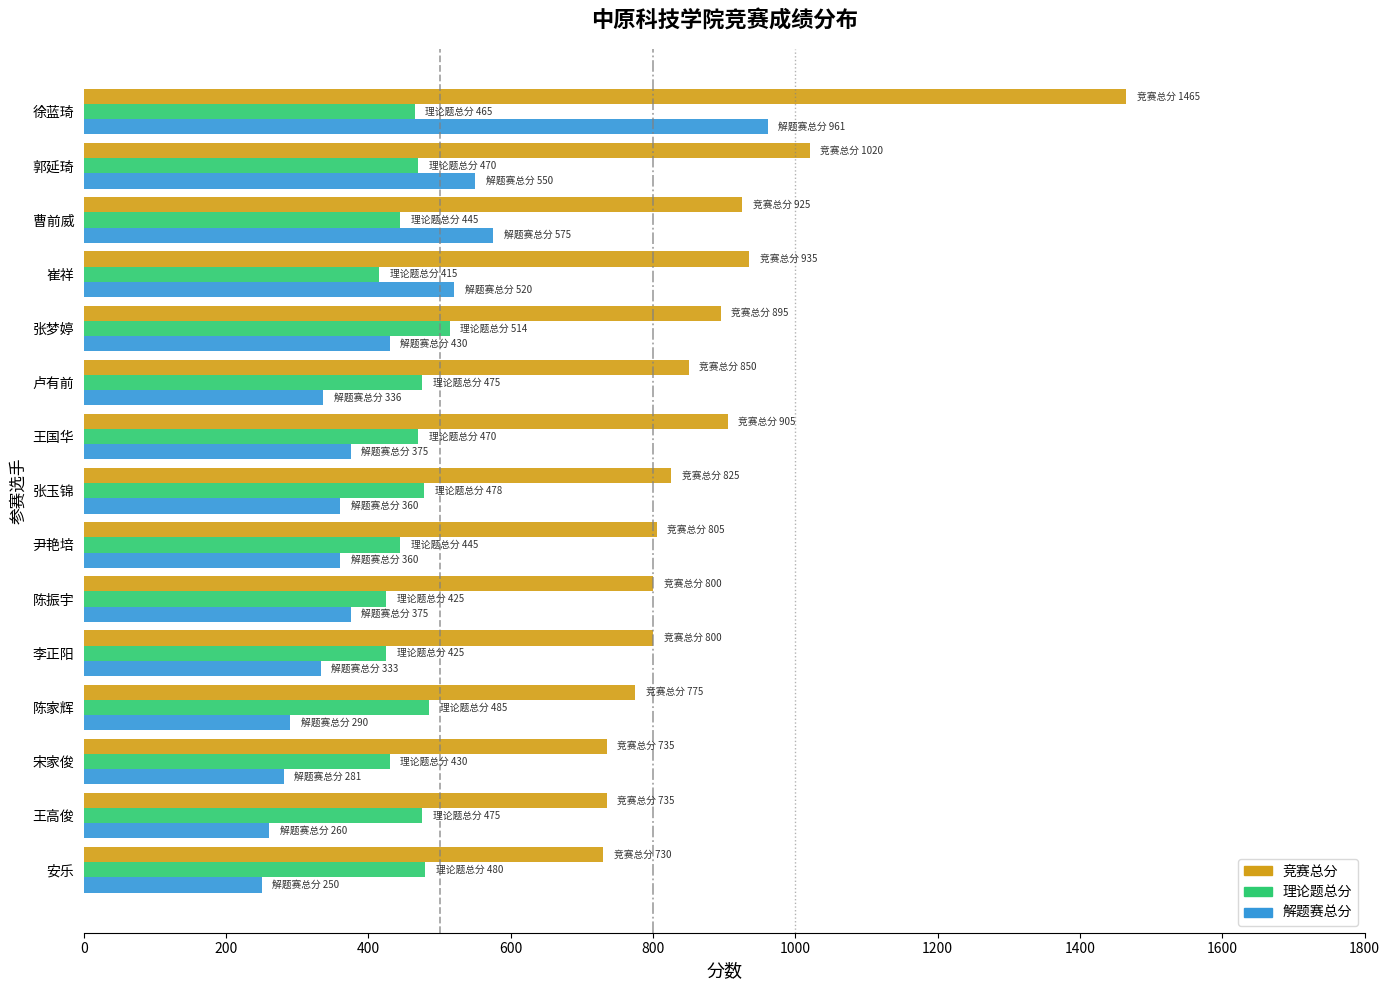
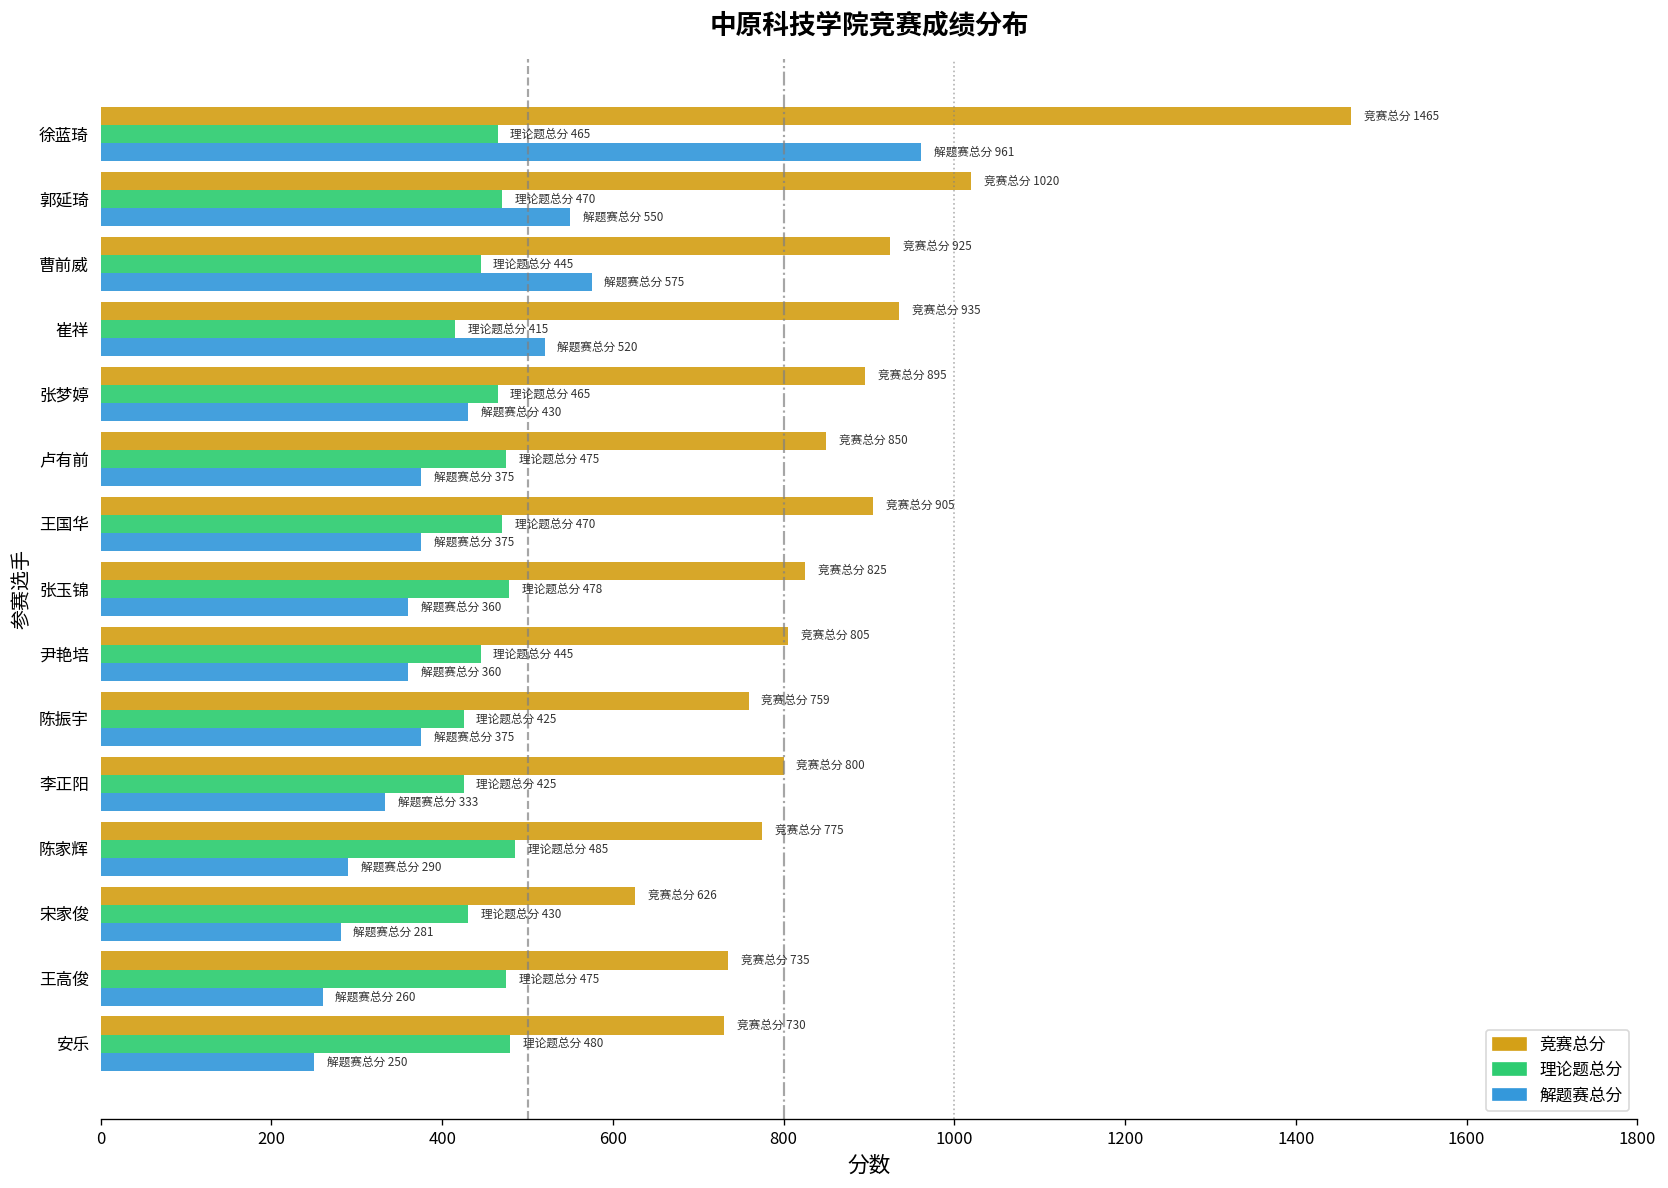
理论题总分, 张梦婷: 514 -> 465
解题赛总分, 卢有前: 336 -> 375
竞赛总分, 陈振宇: 800 -> 759
竞赛总分, 宋家俊: 735 -> 626
